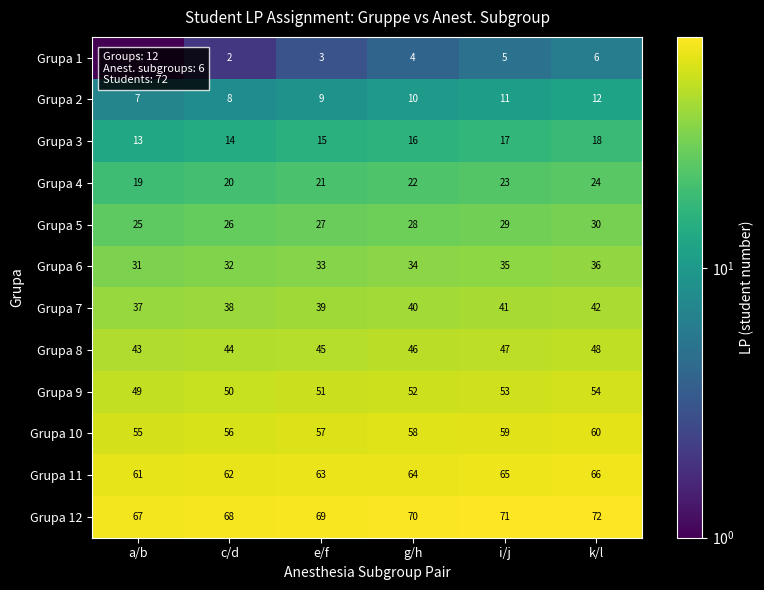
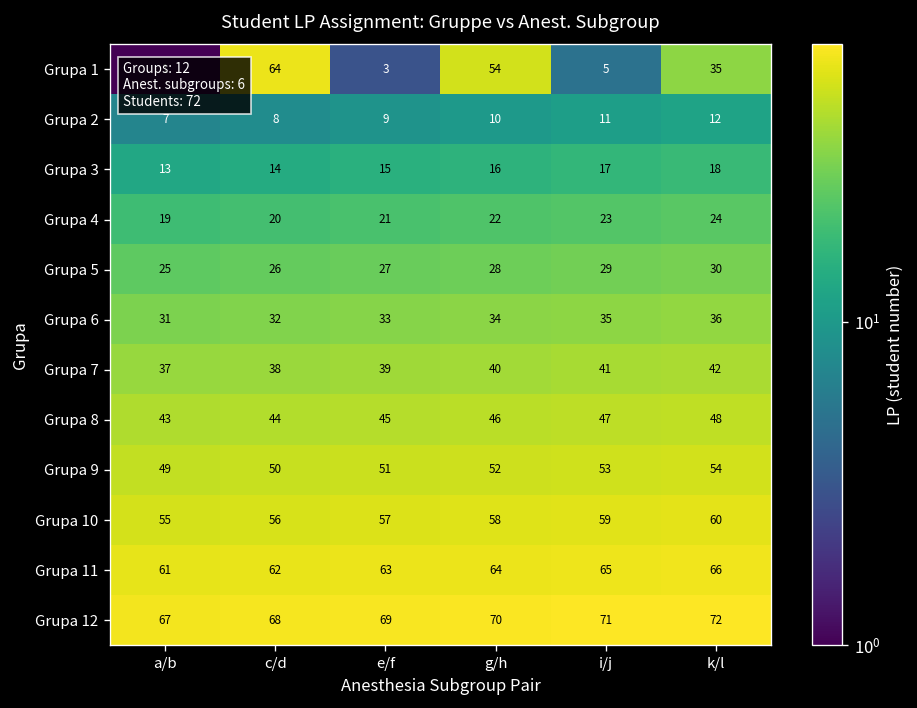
Grupa 1, c/d: 2 -> 64
Grupa 1, g/h: 4 -> 54
Grupa 1, k/l: 6 -> 35
